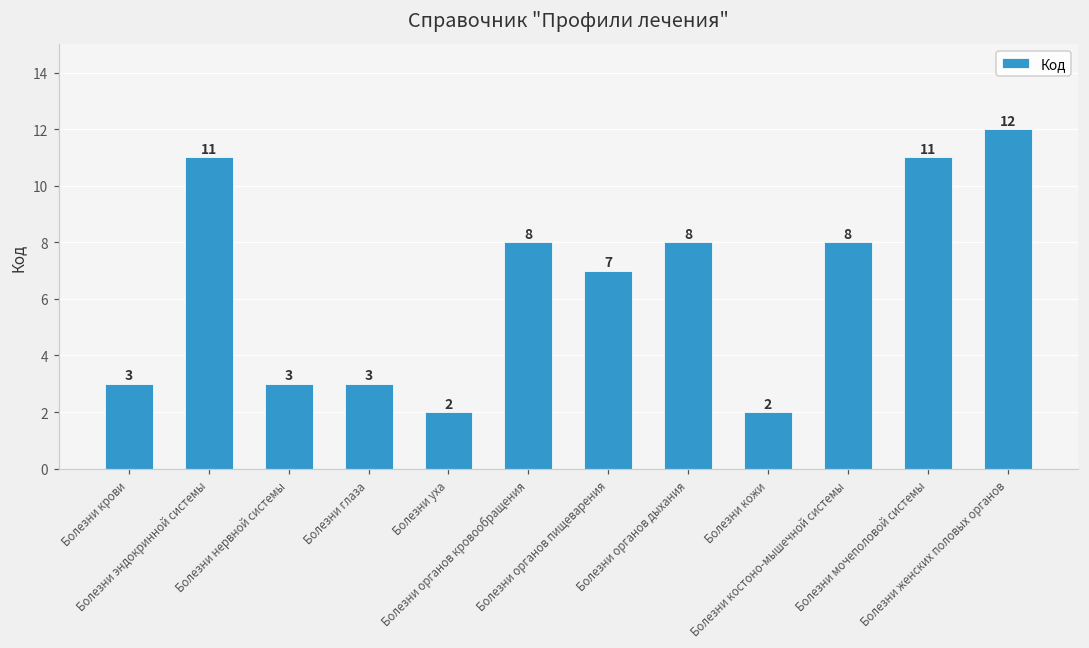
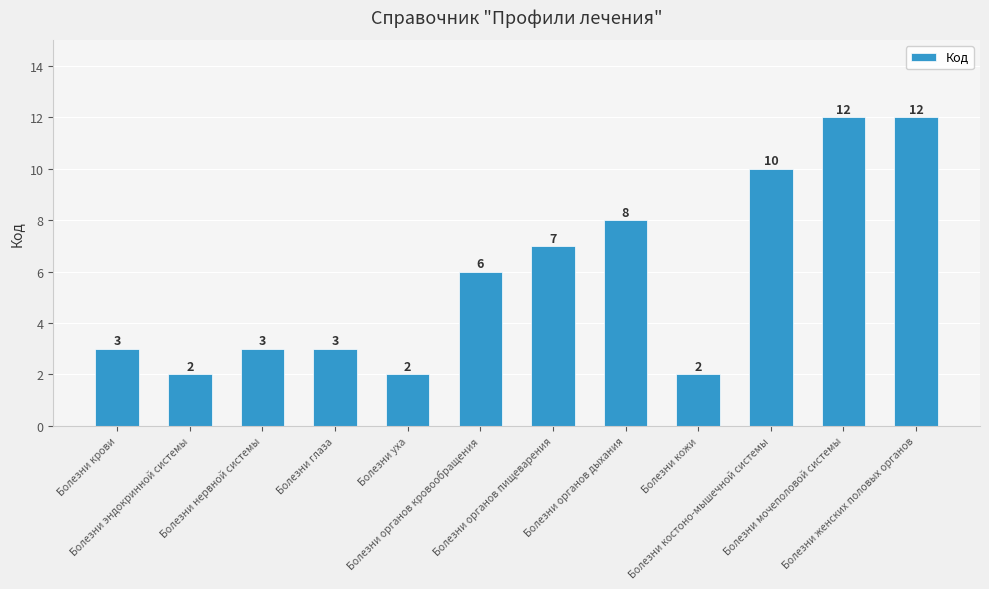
Болезни эндокринной системы: 11 -> 2
Болезни органов кровообращения: 8 -> 6
Болезни костоно-мышечной системы: 8 -> 10
Болезни мочеполовой системы: 11 -> 12
